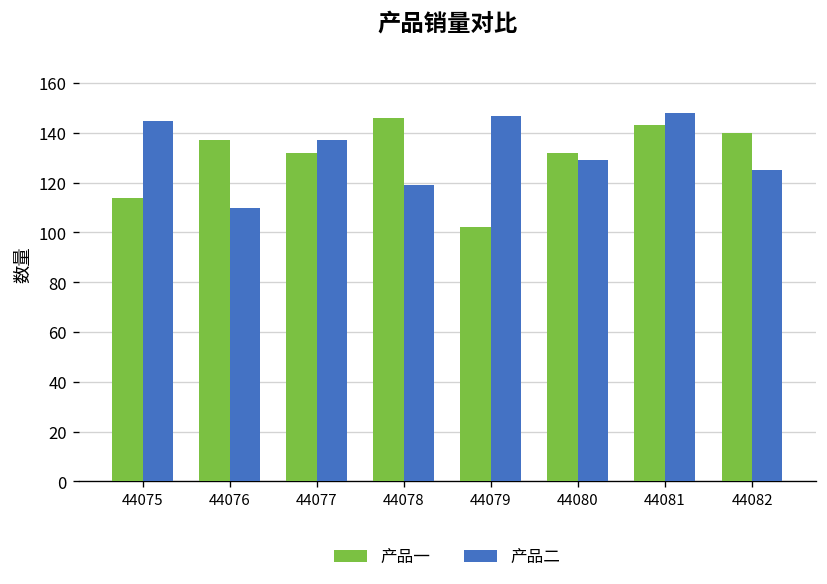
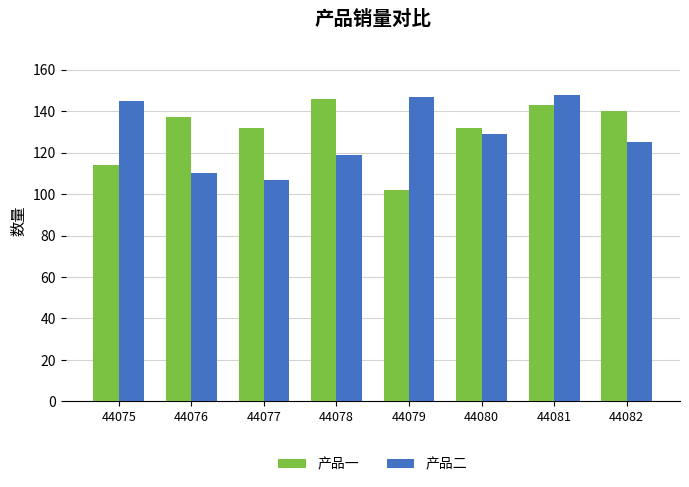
产品二, 44077: 137 -> 107
